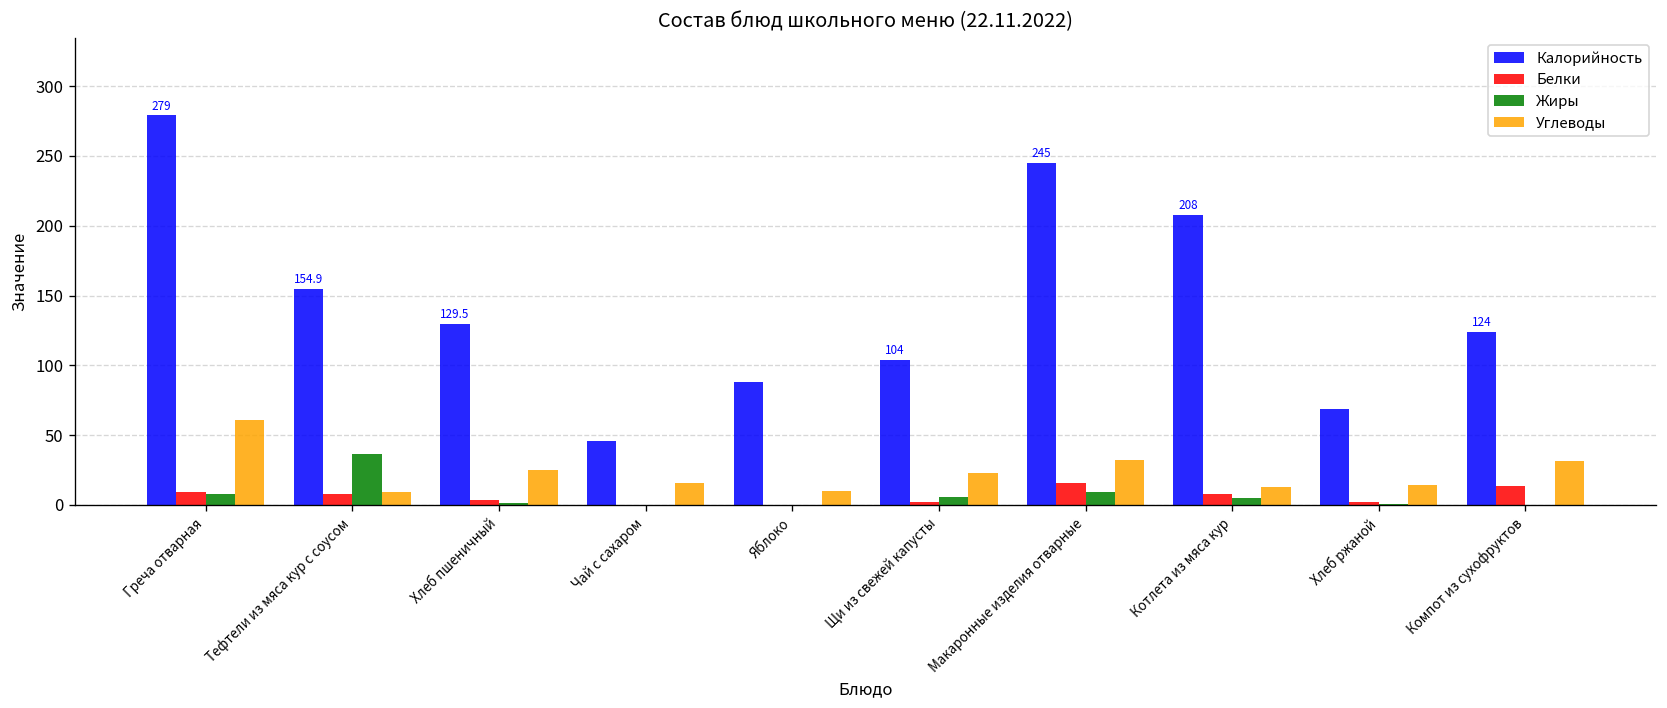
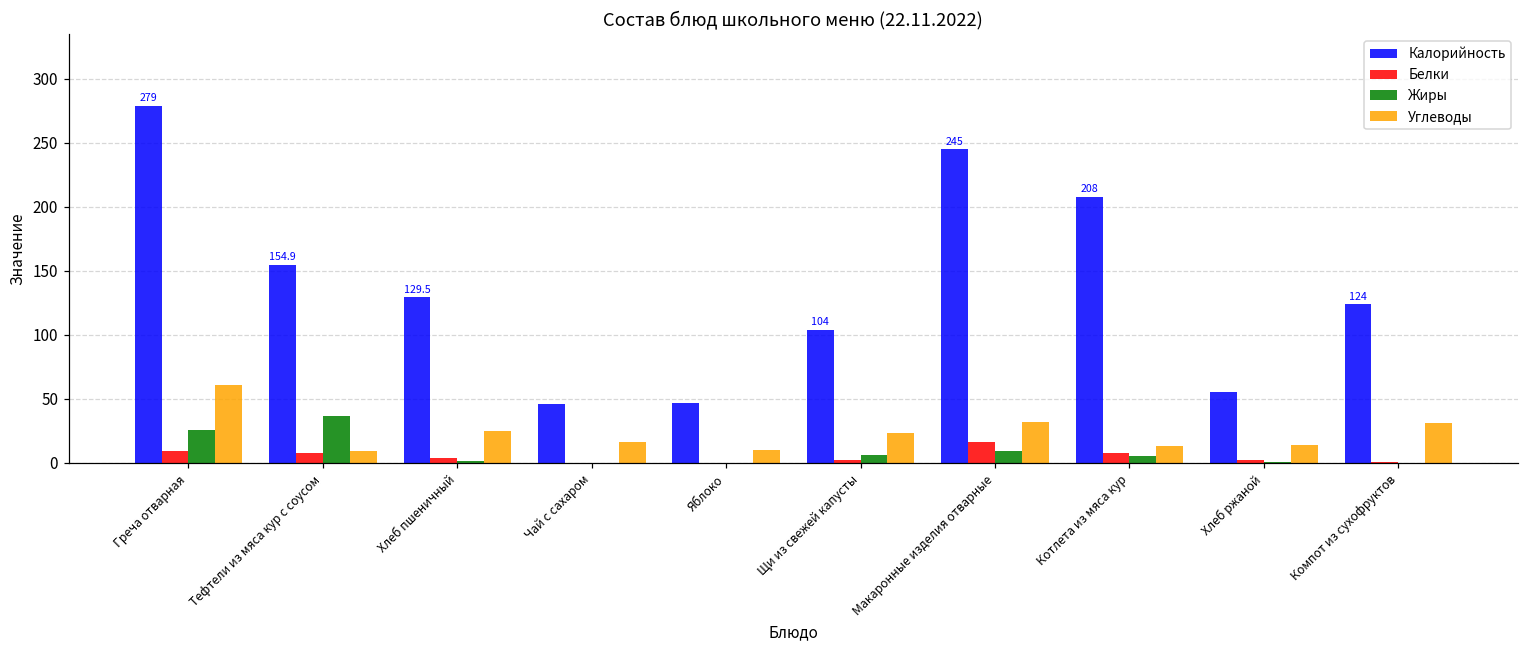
Жиры, Греча отварная: 8 -> 26
Калорийность, Яблоко: 88 -> 47
Калорийность, Хлеб ржаной: 69 -> 55
Белки, Компот из сухофруктов: 13 -> 1
